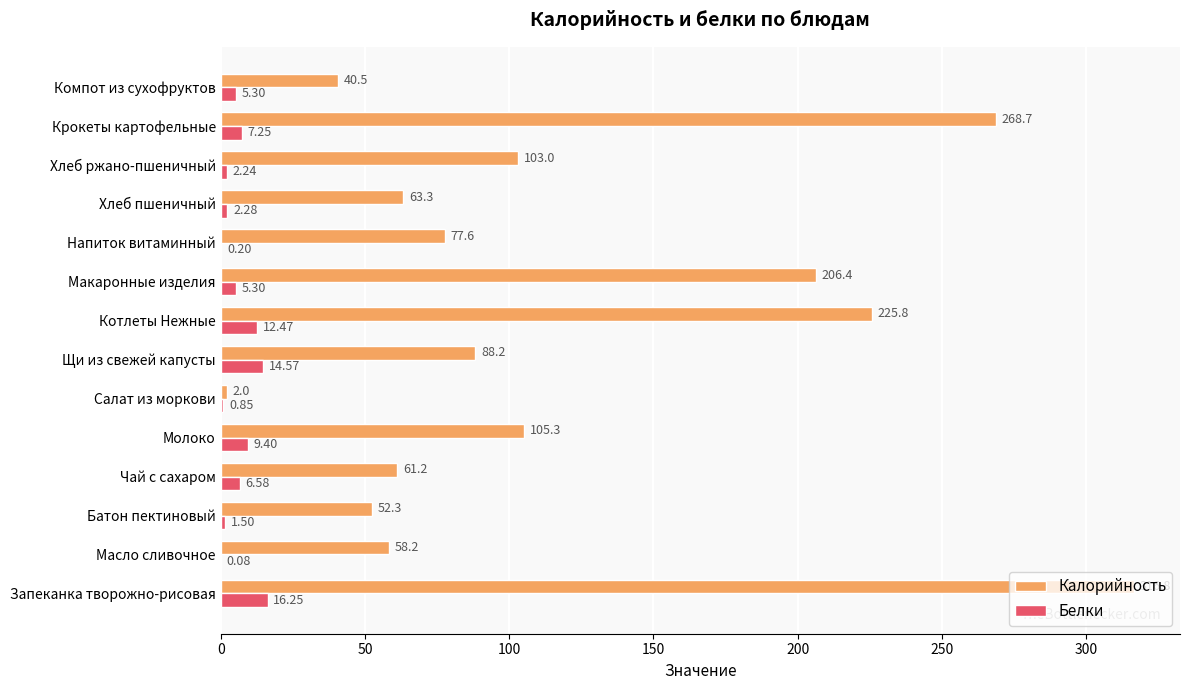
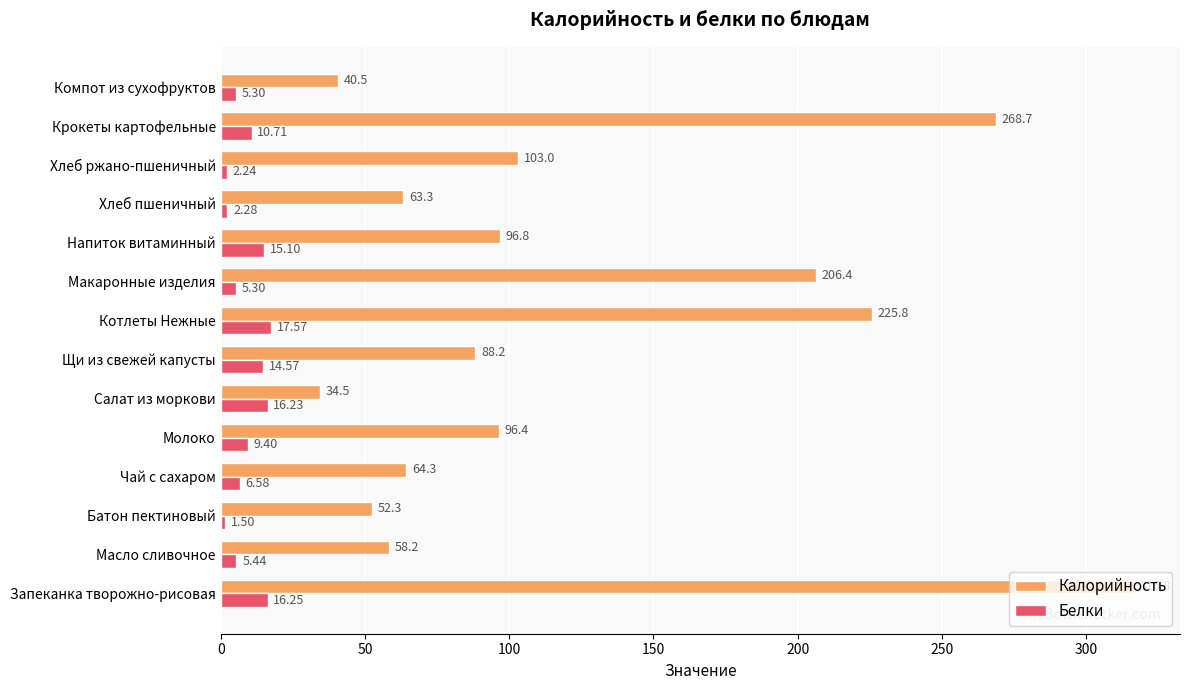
Белки, Крокеты картофельные: 7.25 -> 10.71
Калорийность, Напиток витаминный: 77.6 -> 96.8
Белки, Напиток витаминный: 0.20 -> 15.10
Белки, Котлеты Нежные: 12.47 -> 17.57
Калорийность, Салат из моркови: 2.0 -> 34.5
Белки, Салат из моркови: 0.85 -> 16.23
Калорийность, Молоко: 105.3 -> 96.4
Калорийность, Чай с сахаром: 61.2 -> 64.3
Белки, Масло сливочное: 0.08 -> 5.44
